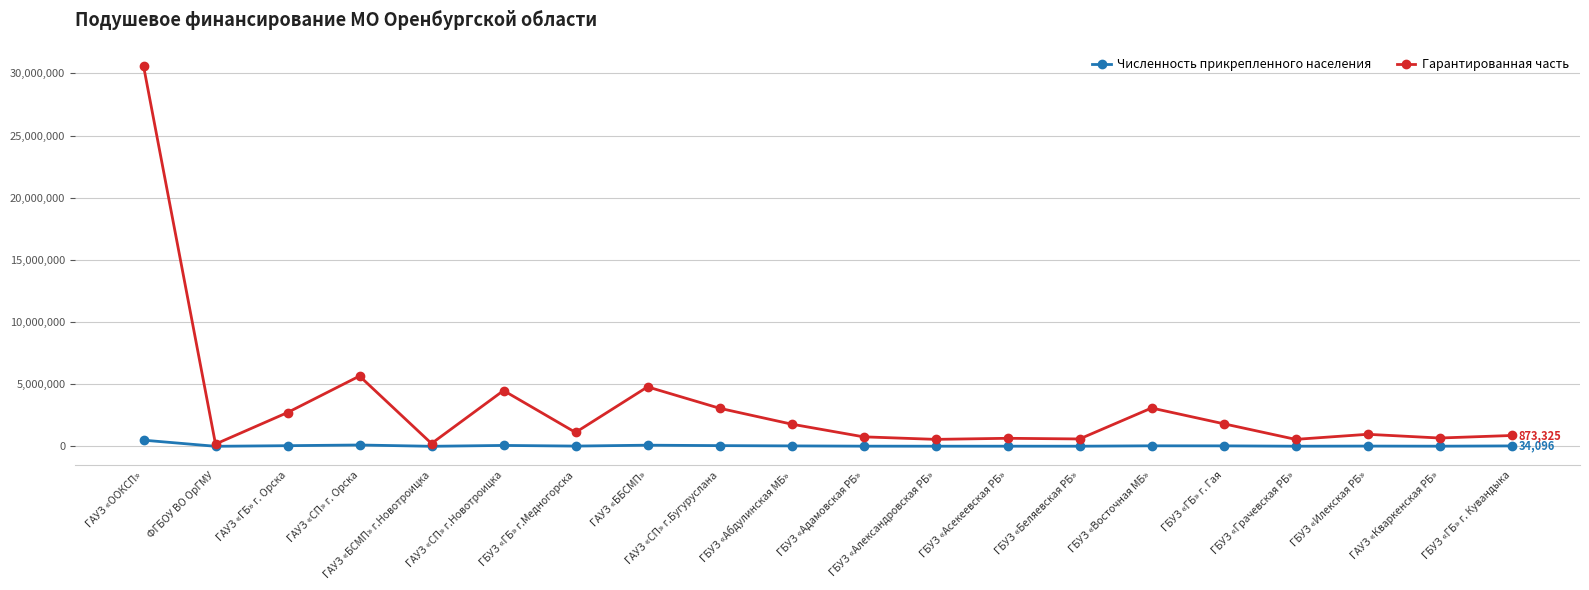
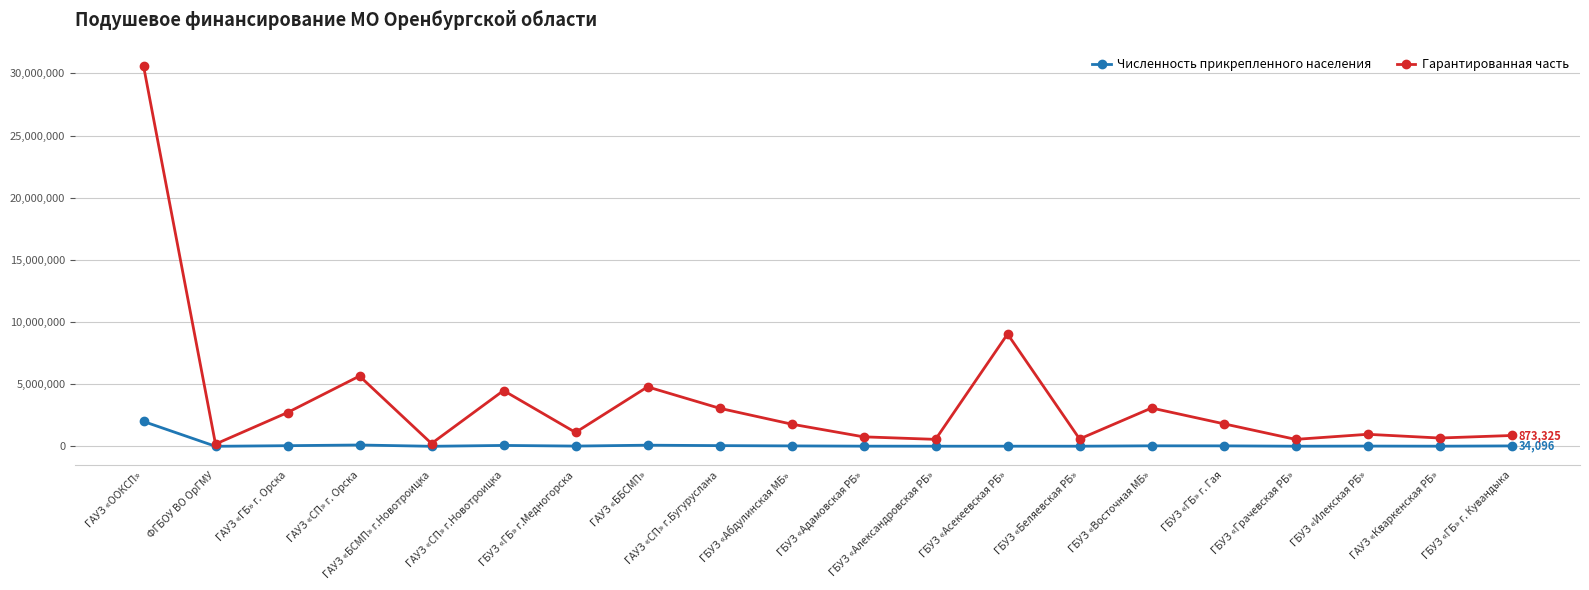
Численность прикрепленного населения, ГАУЗ «ООКСП»: 500,000 -> 2,000,000
Гарантированная часть, ГБУЗ «Асекеевская РБ»: 600,000 -> 9,000,000
